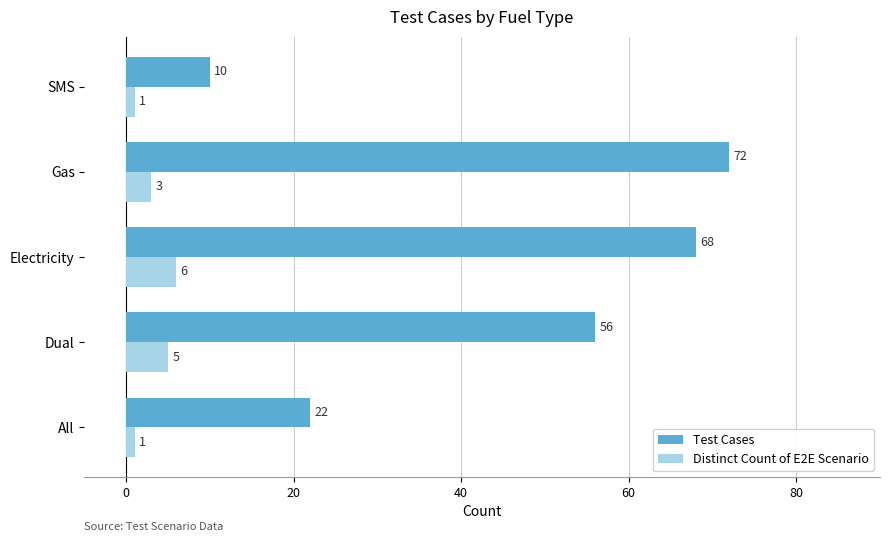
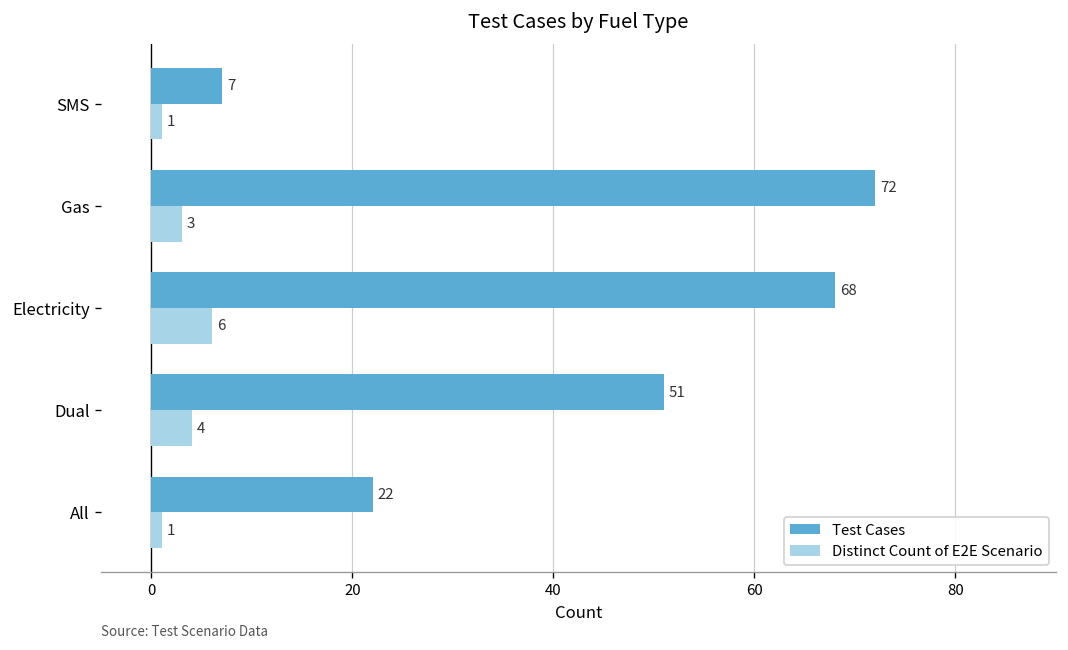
Test Cases, SMS: 10 -> 7
Test Cases, Dual: 56 -> 51
Distinct Count of E2E Scenario, Dual: 5 -> 4
